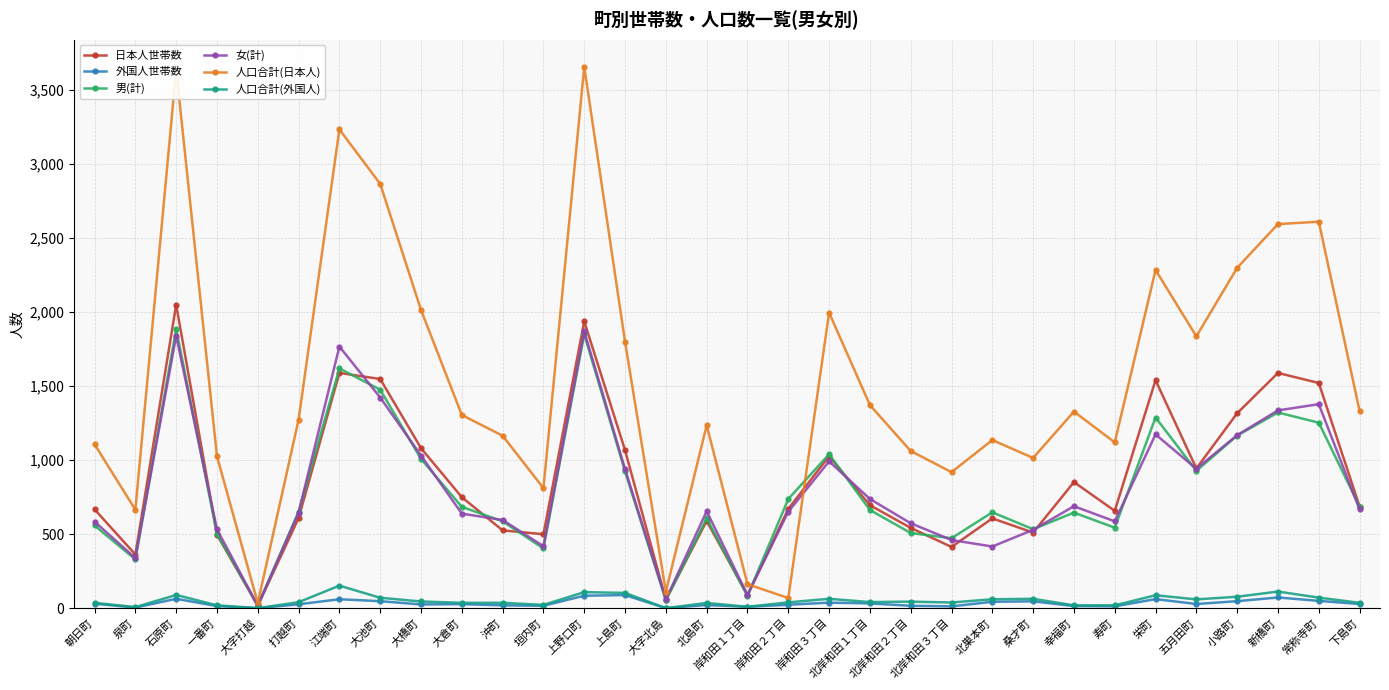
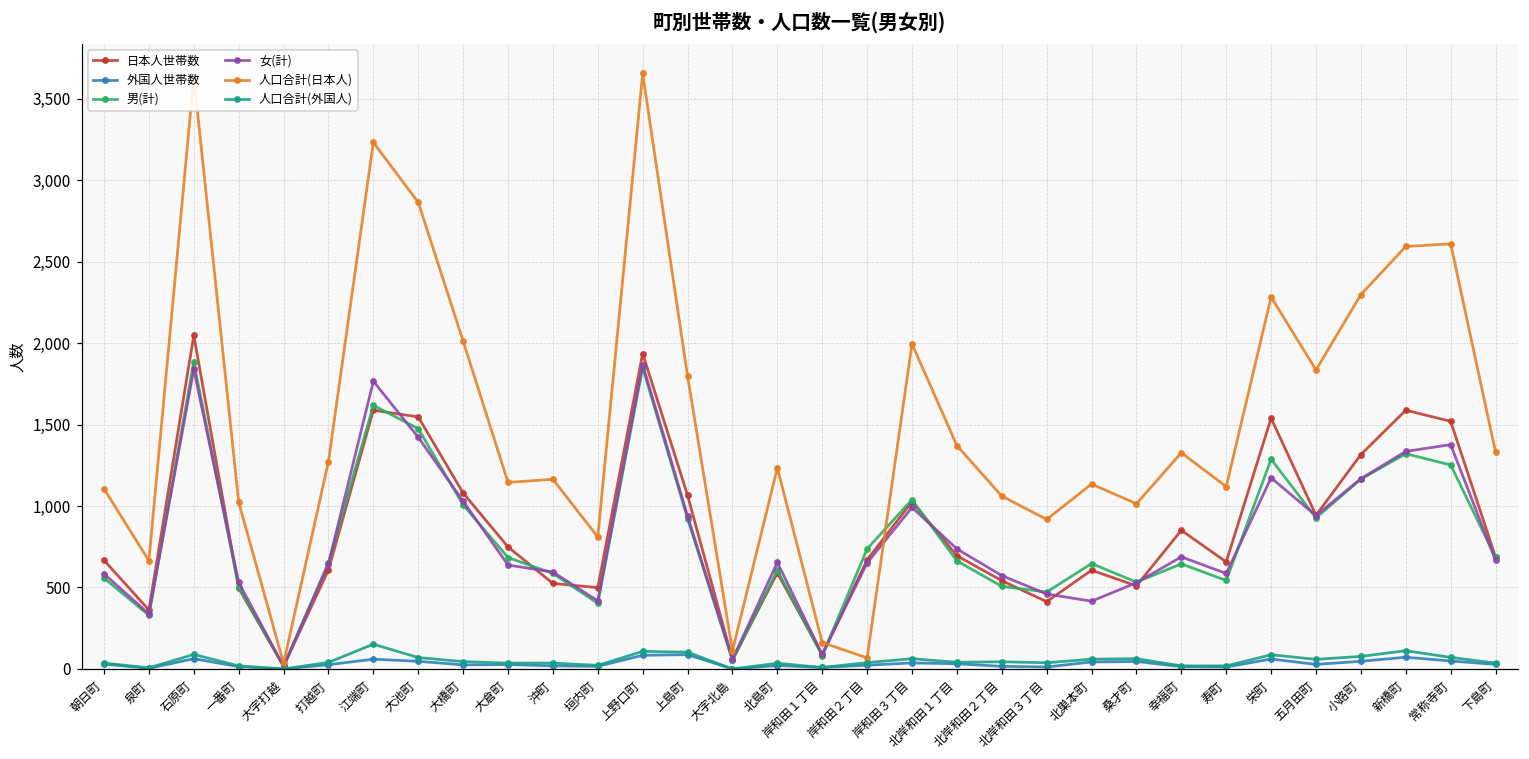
人口合計(日本人), 大倉町: 1,300 -> 1,150
